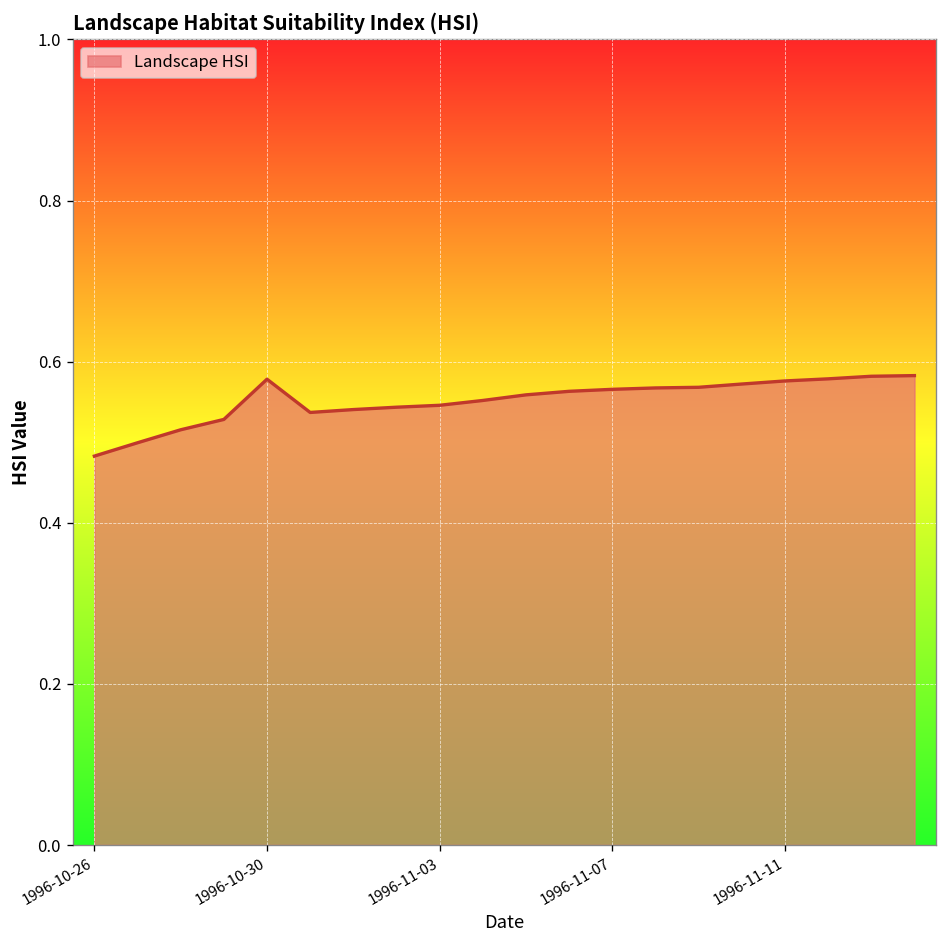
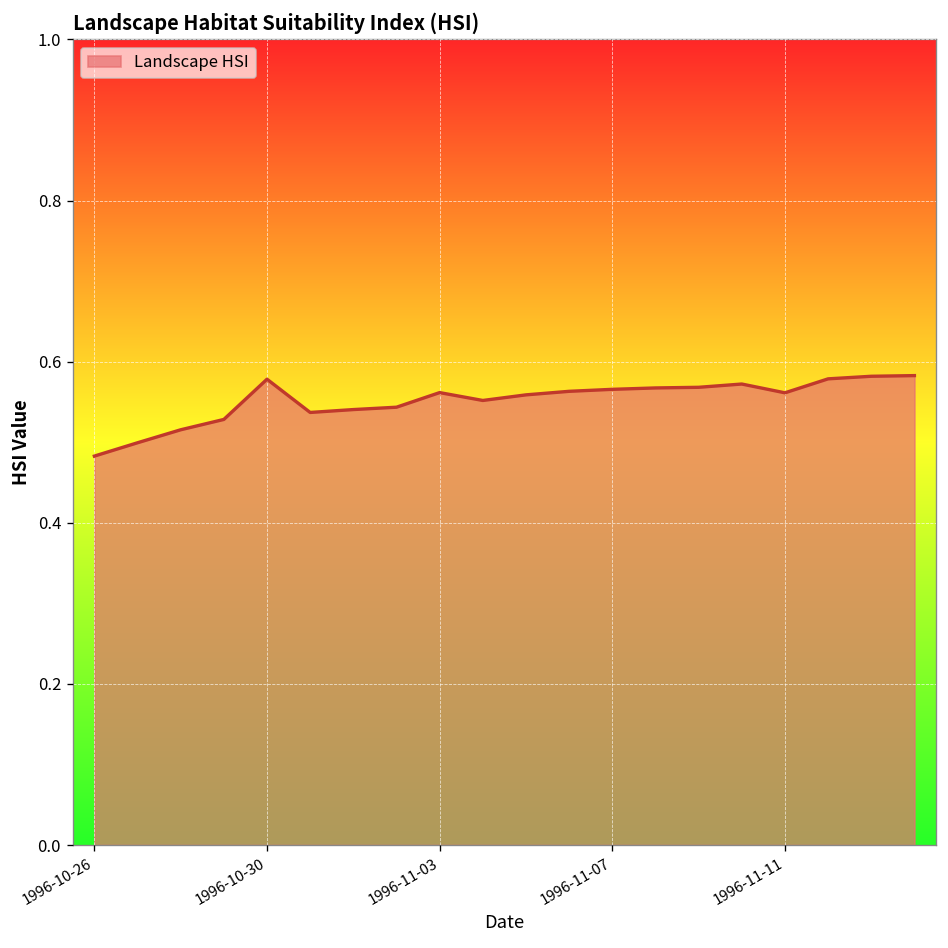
1996-11-03: 0.55 -> 0.56
1996-11-11: 0.58 -> 0.56
